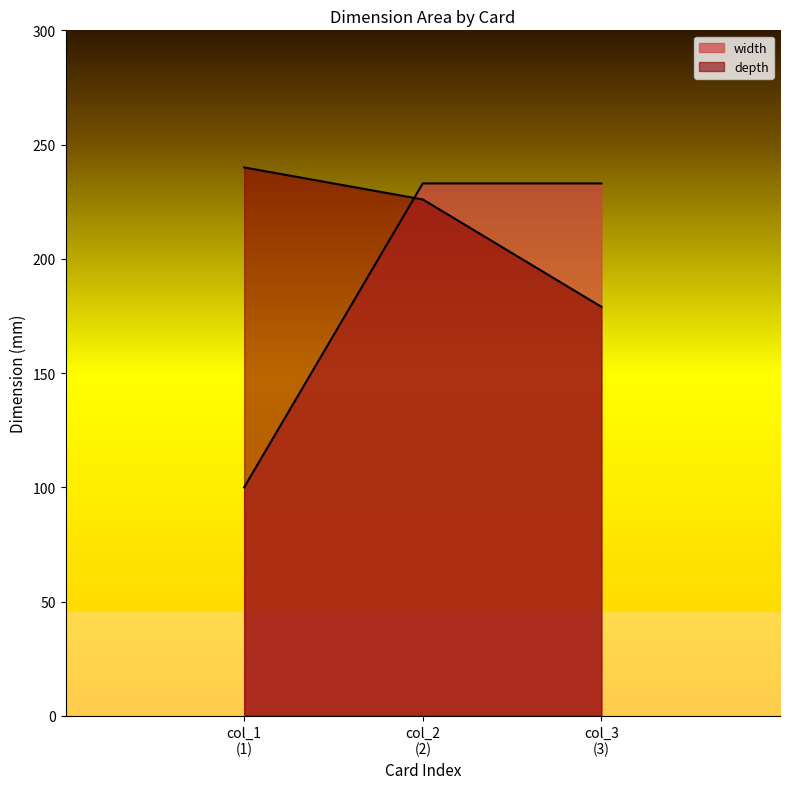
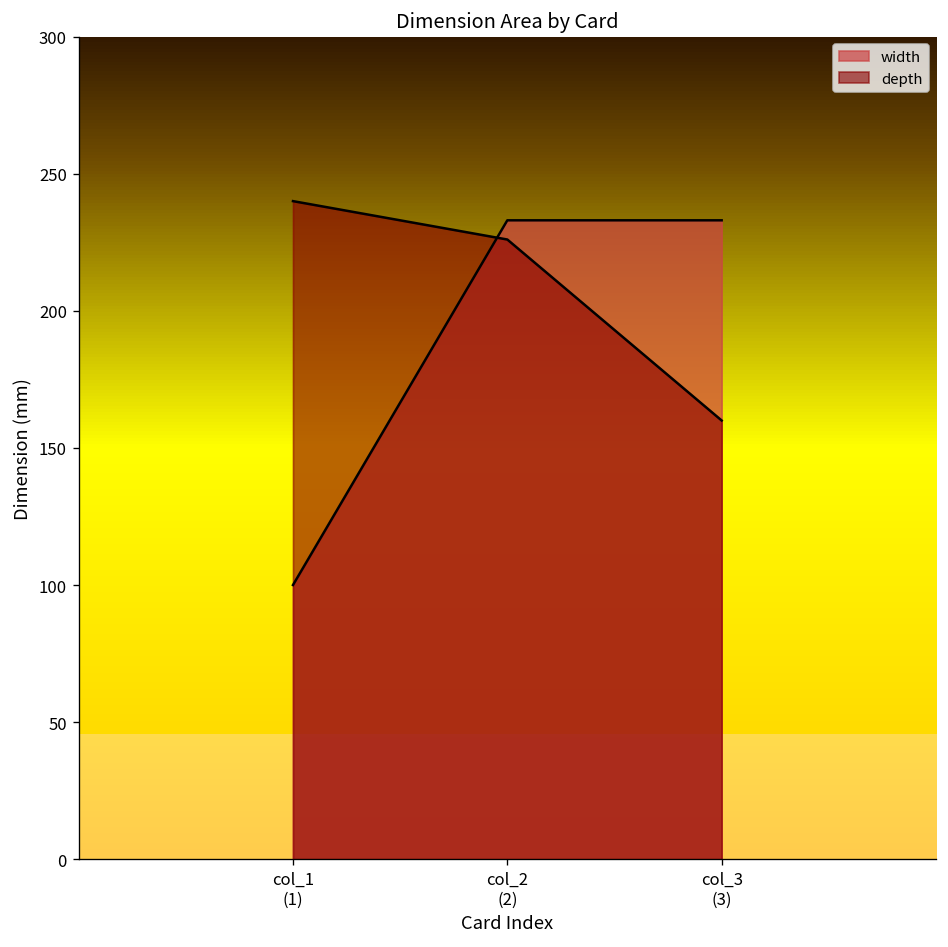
depth, col_3 (3): 179 -> 160
